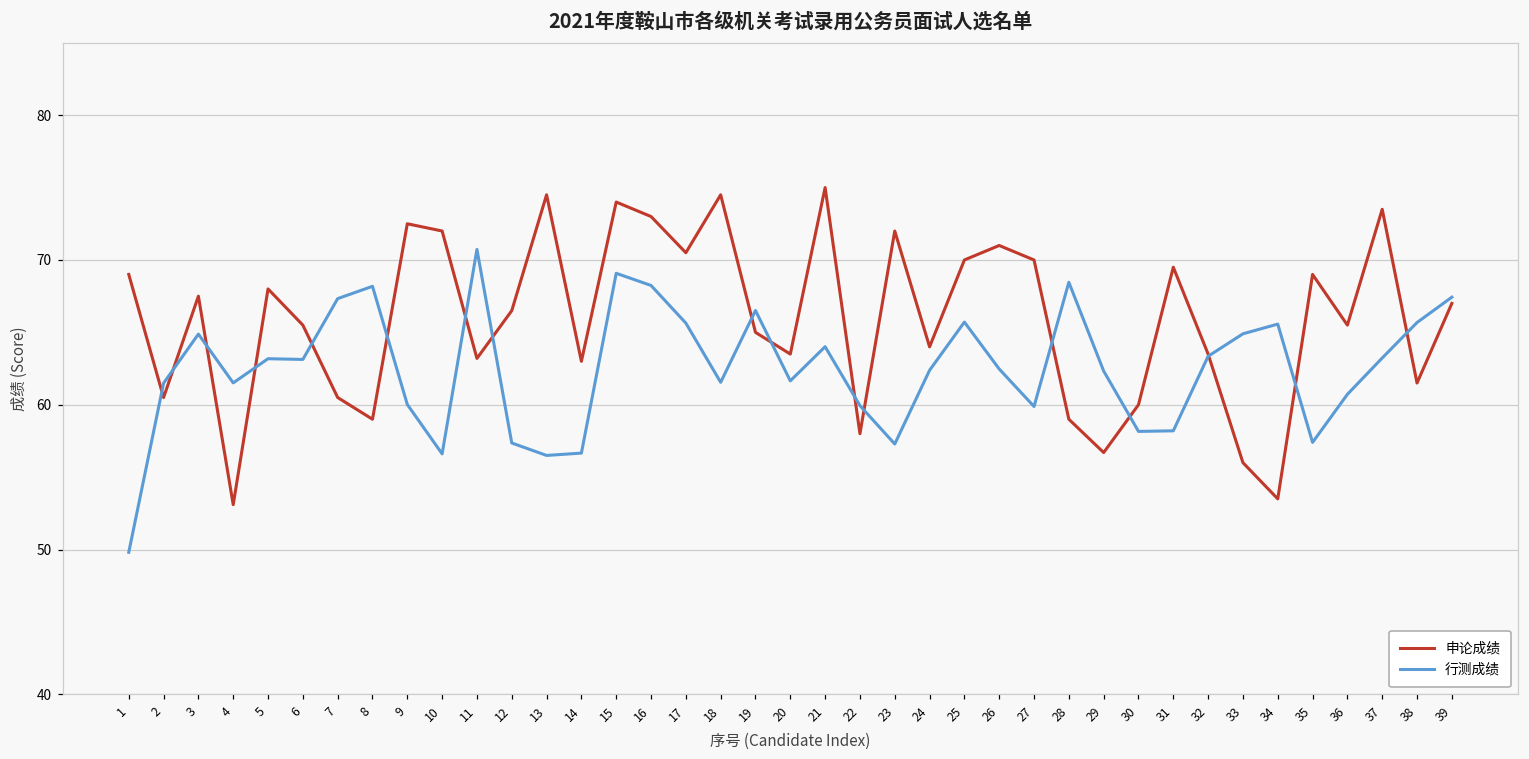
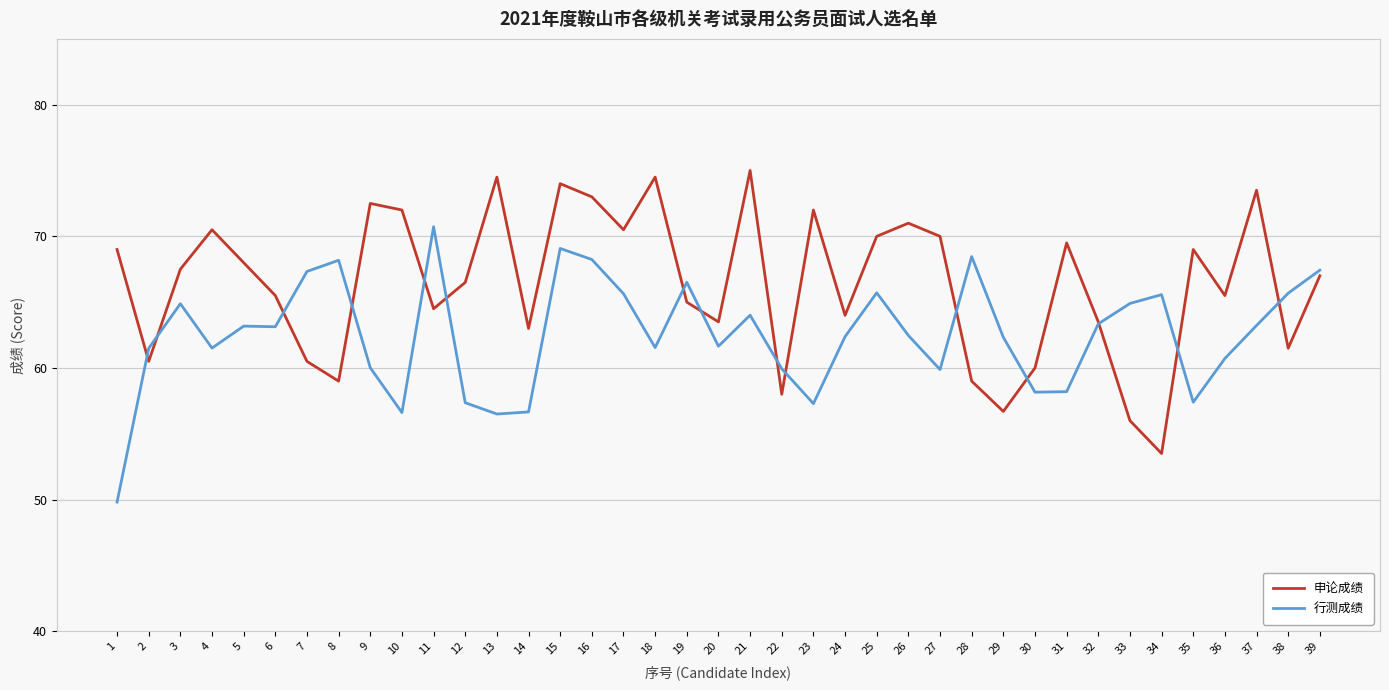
申论成绩, 4: 53.1 -> 70.5
申论成绩, 11: 63.2 -> 64.5
